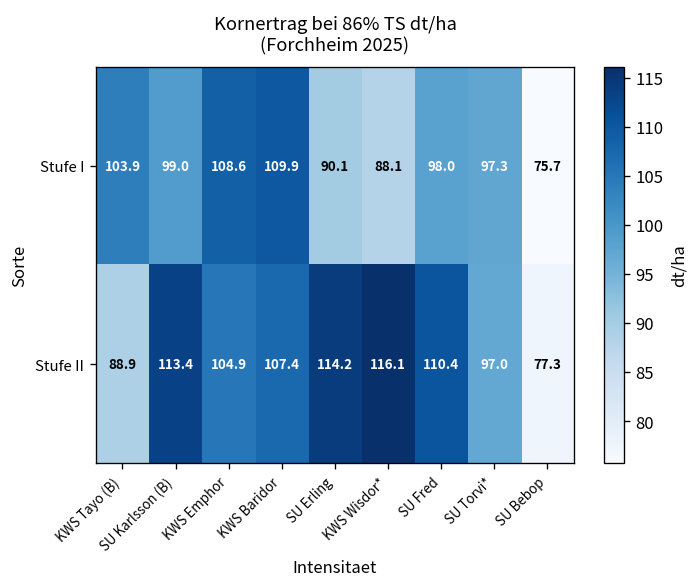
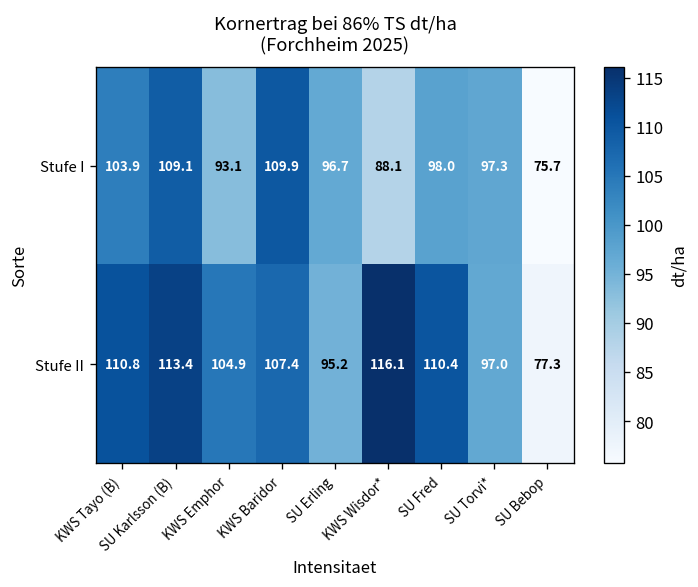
Stufe I, SU Karlsson (B): 99.0 -> 109.1
Stufe I, KWS Emphor: 108.6 -> 93.1
Stufe I, SU Erling: 90.1 -> 96.7
Stufe II, KWS Tayo (B): 88.9 -> 110.8
Stufe II, SU Erling: 114.2 -> 95.2
